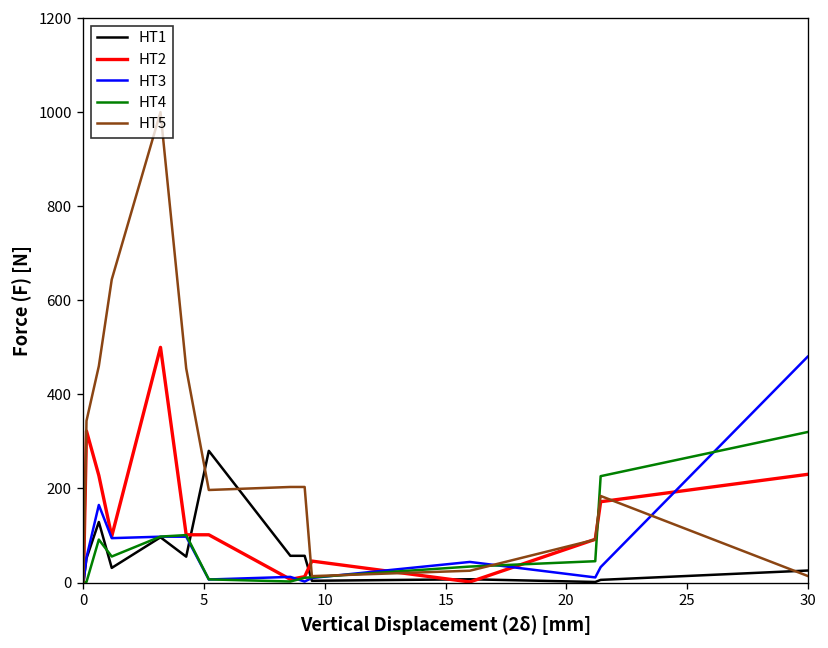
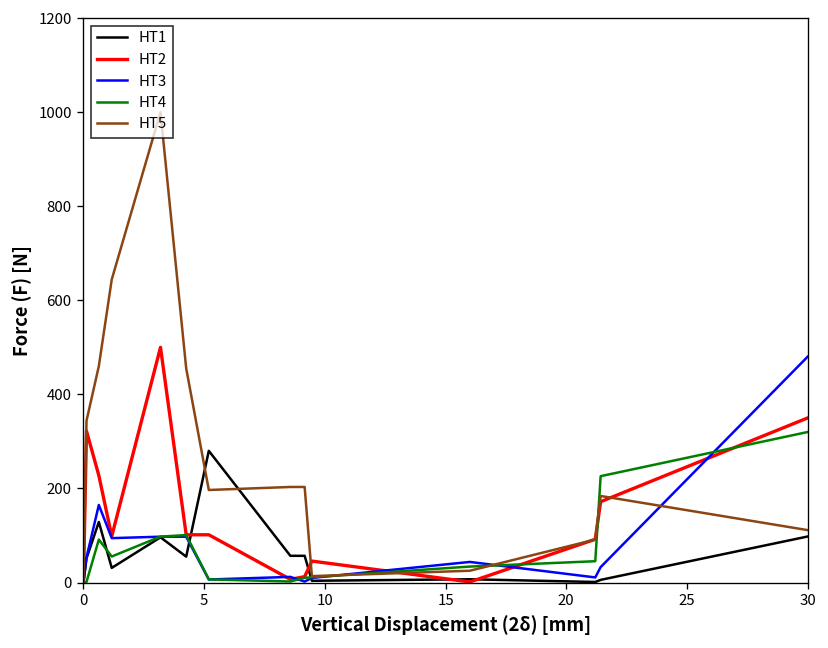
HT1, 30: 30 -> 100
HT2, 30: 230 -> 350
HT5, 30: 10 -> 110
